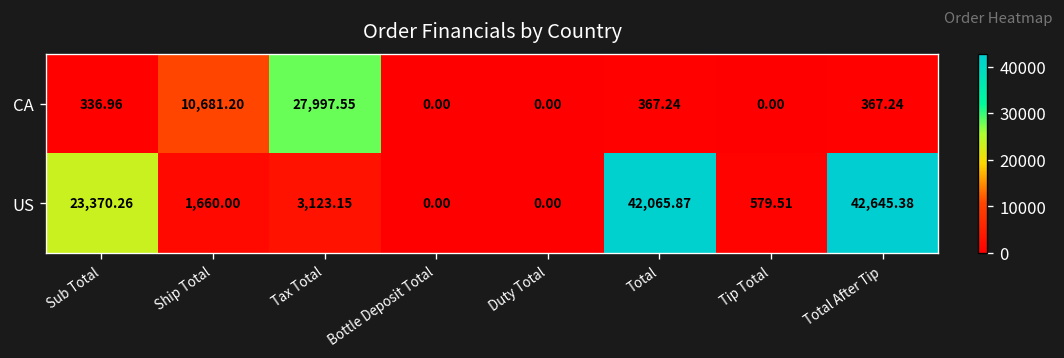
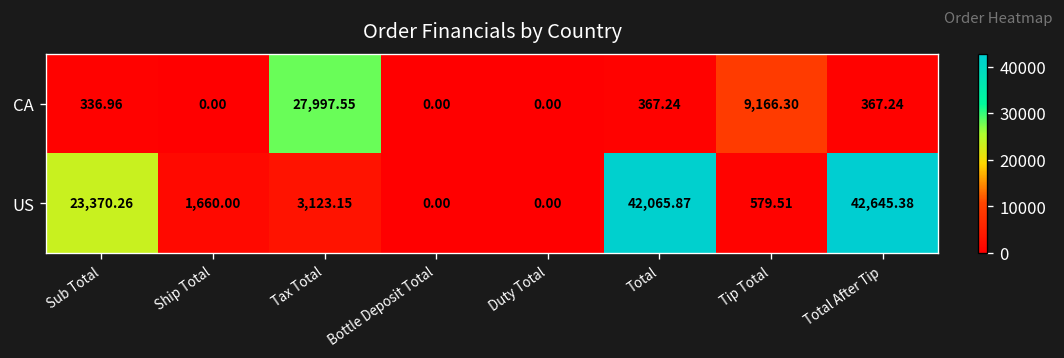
CA, Ship Total: 10,681.20 -> 0.00
CA, Tip Total: 0.00 -> 9,166.30
